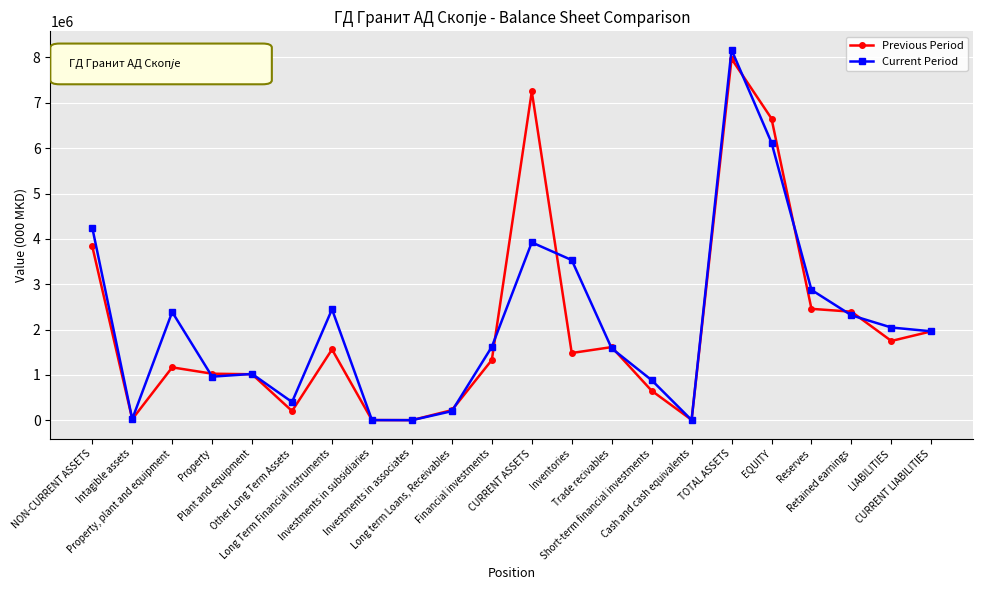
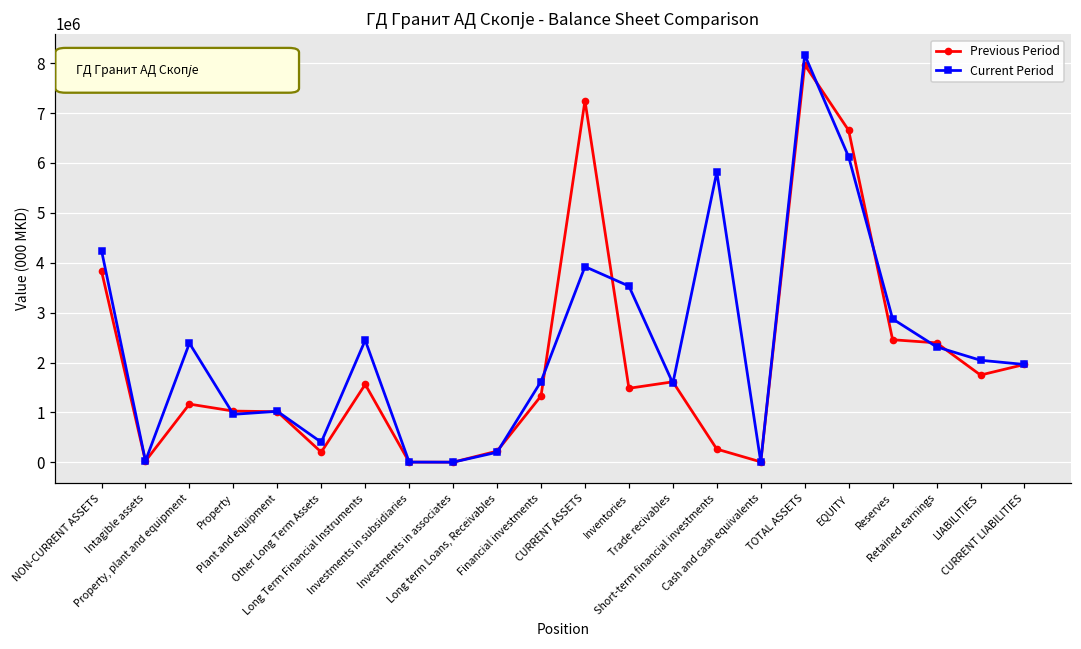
Previous Period, Short-term financial investments: 700000 -> 300000
Current Period, Short-term financial investments: 900000 -> 5800000
